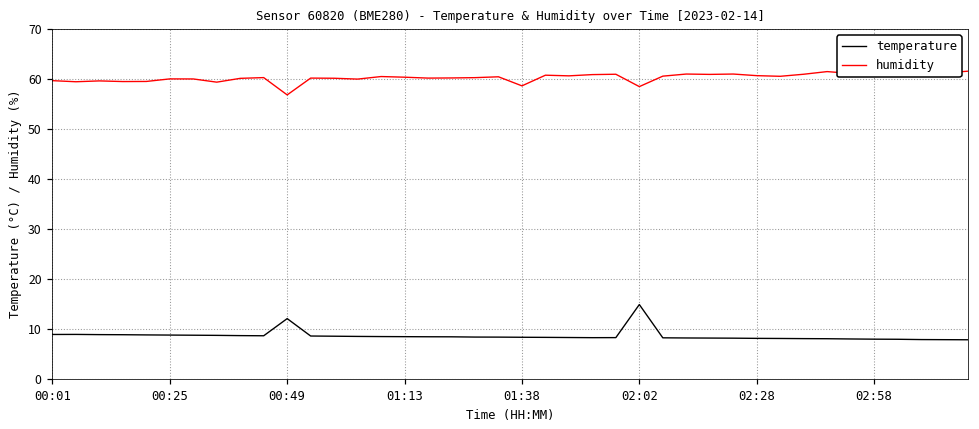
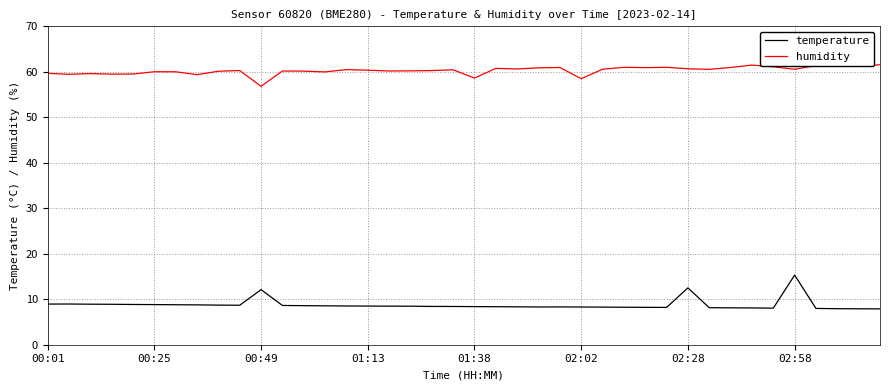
temperature, 02:02: 15 -> 8
temperature, 02:28: 8 -> 13
temperature, 02:58: 8 -> 15
